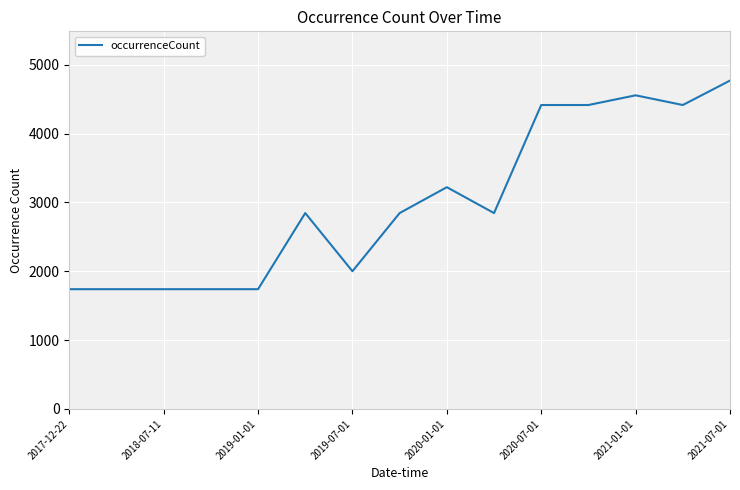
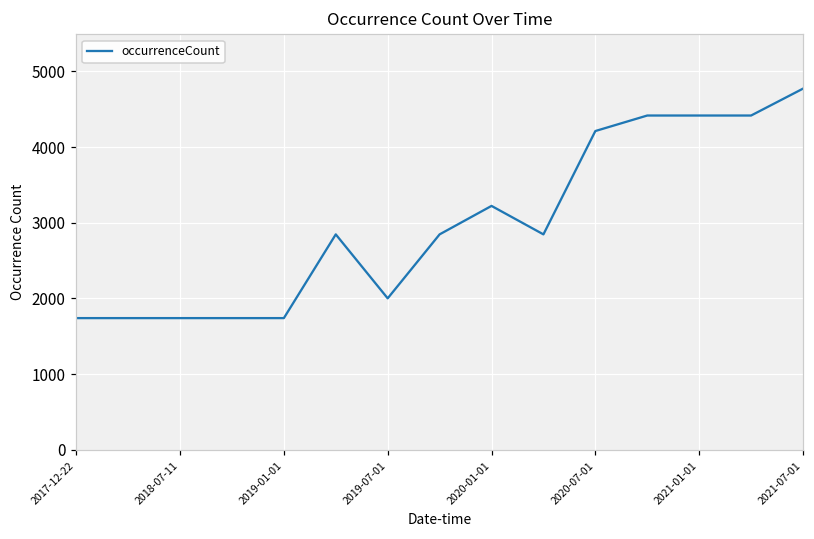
2020-07-01: 4400 -> 4200
2021-01-01: 4600 -> 4400
